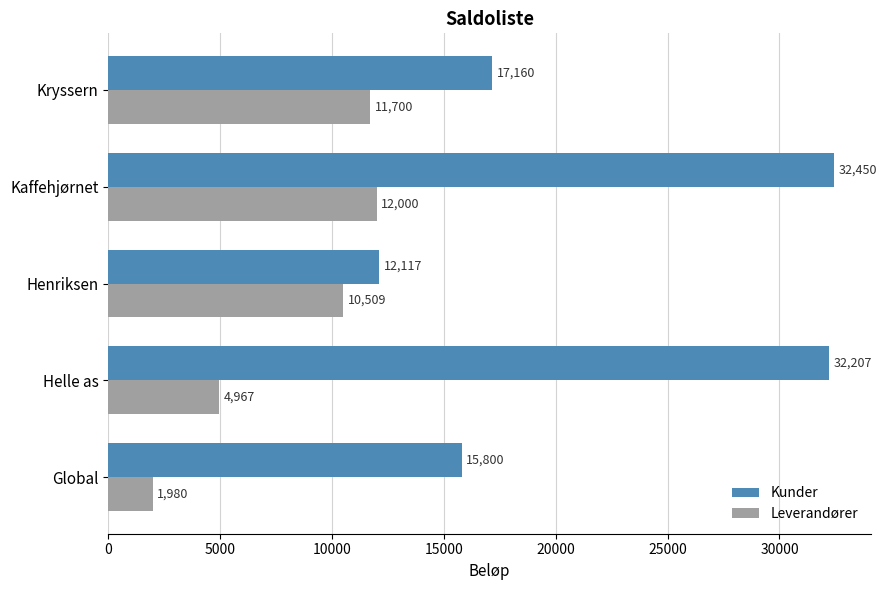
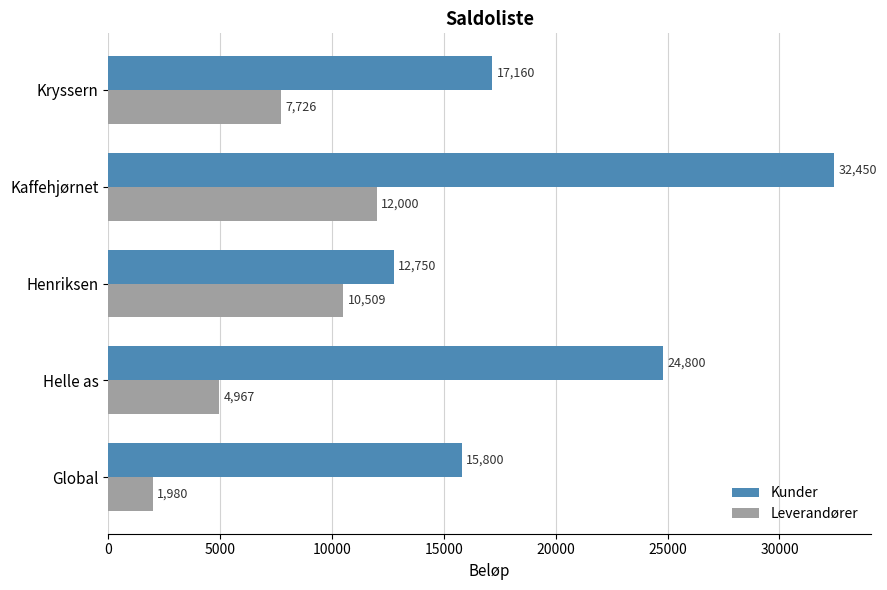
Leverandører, Kryssern: 11,700 -> 7,726
Kunder, Henriksen: 12,117 -> 12,750
Kunder, Helle as: 32,207 -> 24,800
